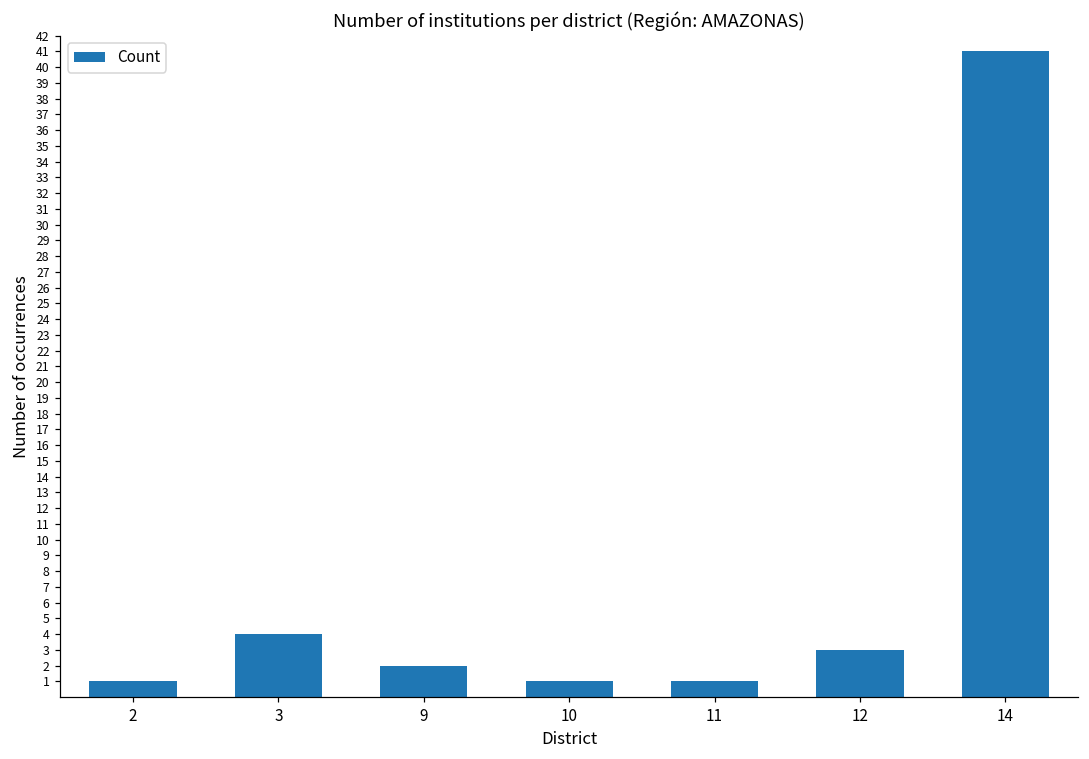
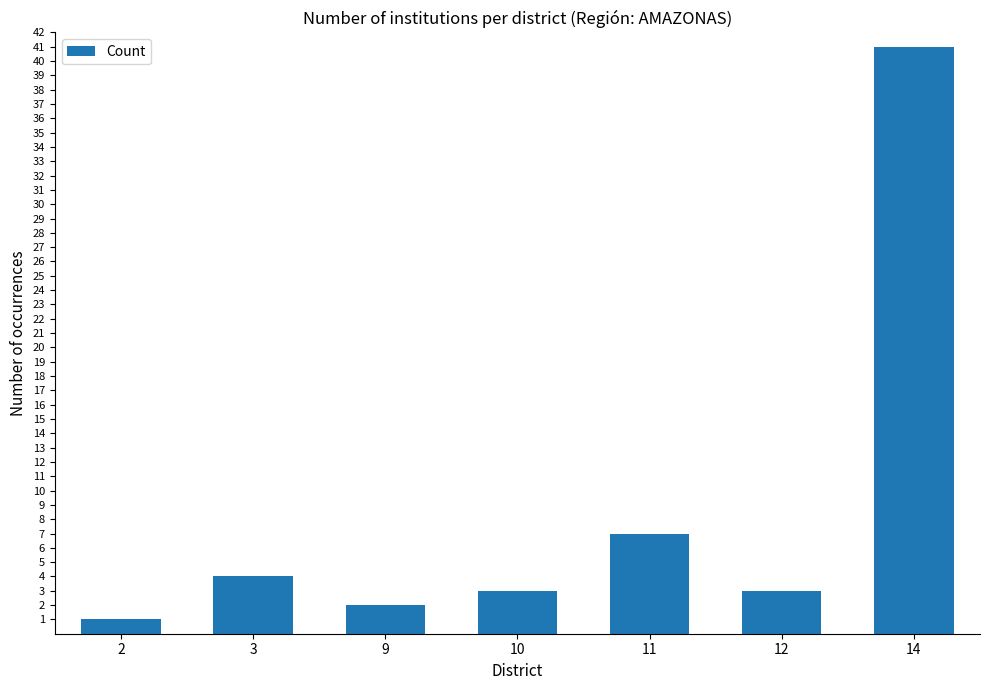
10: 1 -> 3
11: 1 -> 7
